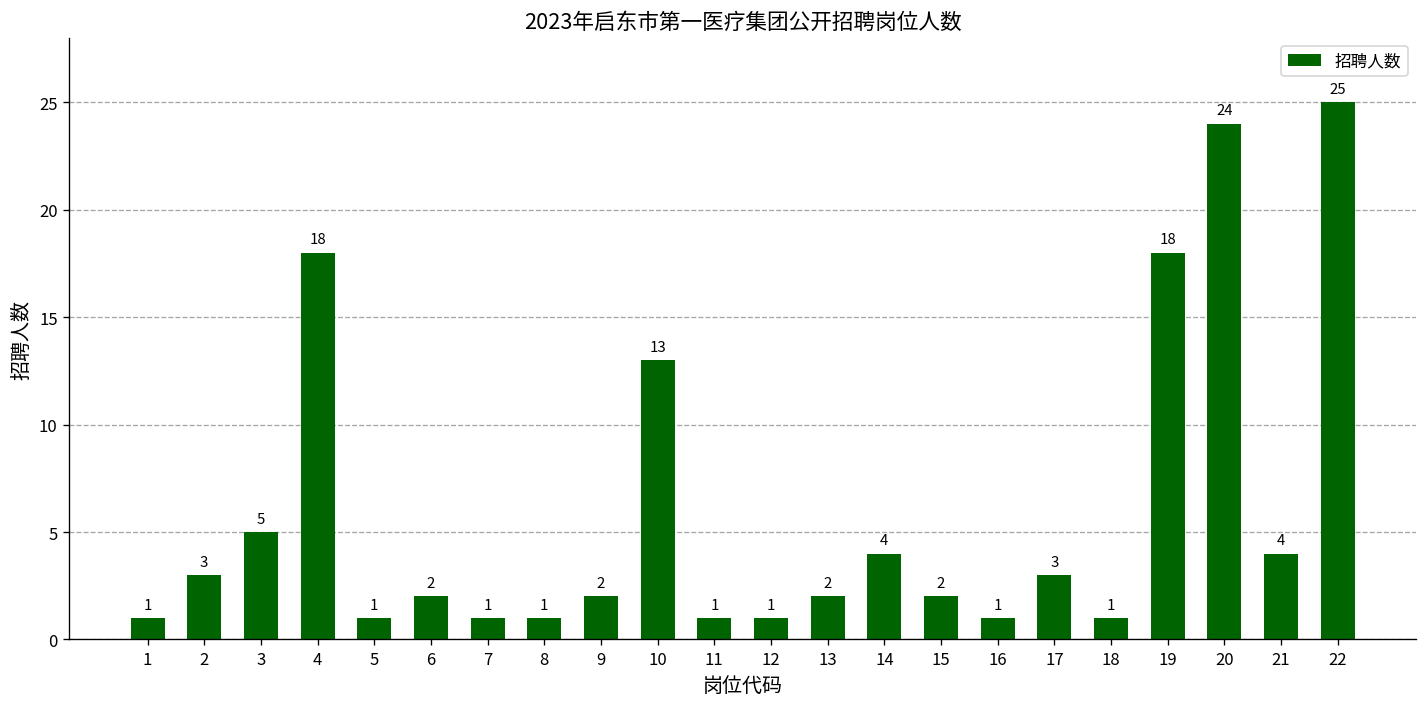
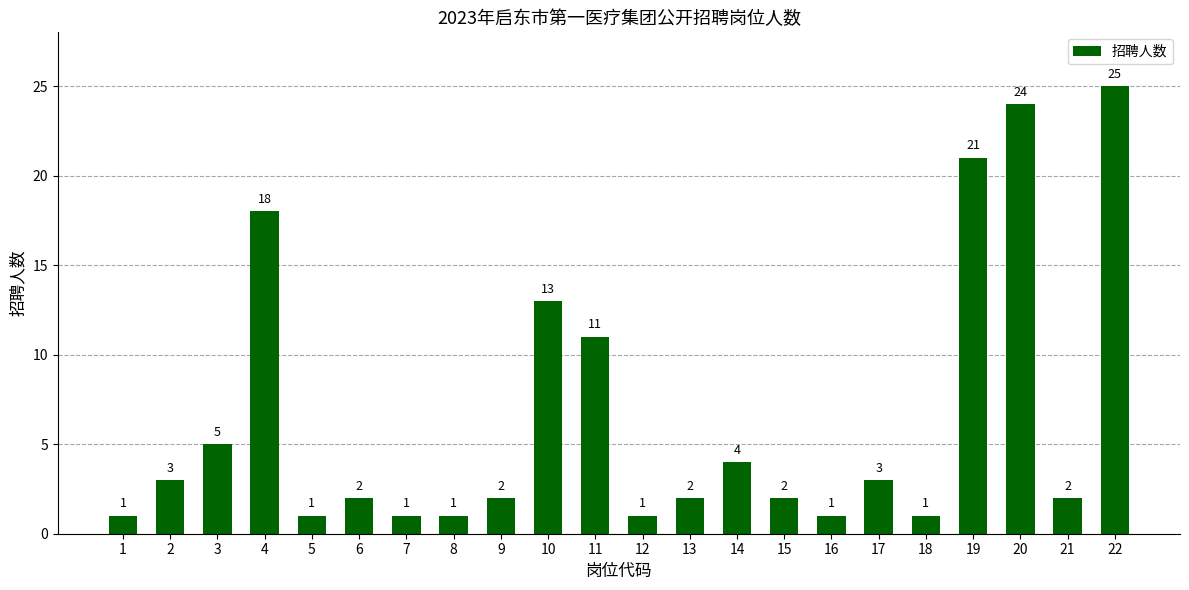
11: 1 -> 11
19: 18 -> 21
21: 4 -> 2
